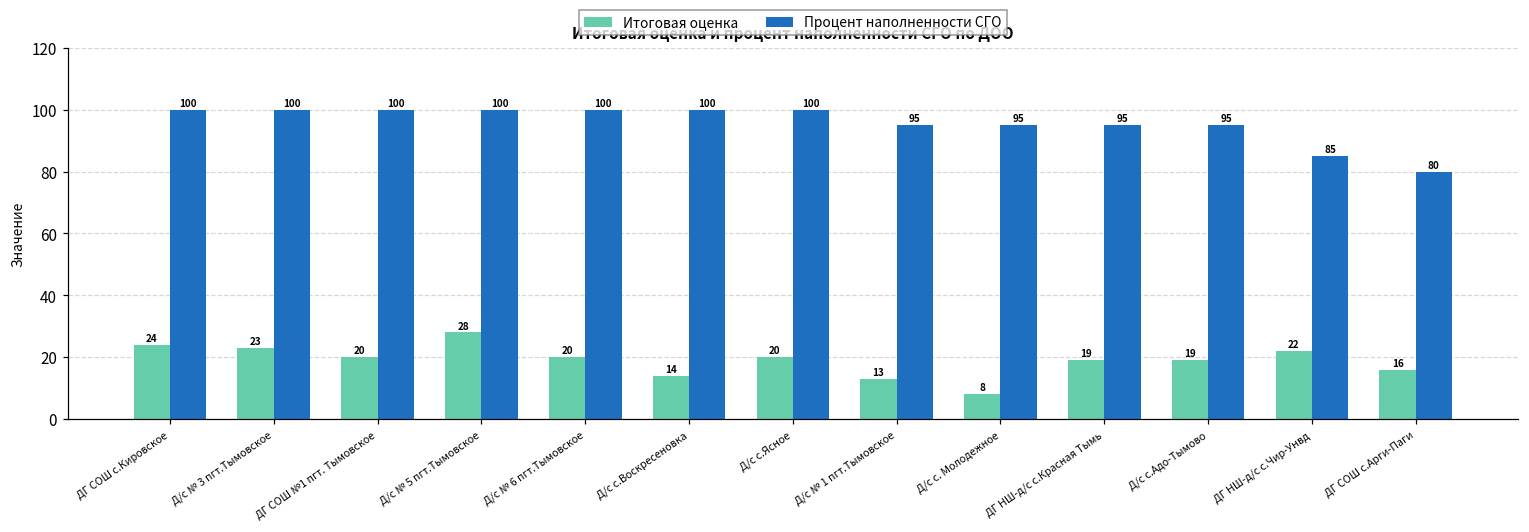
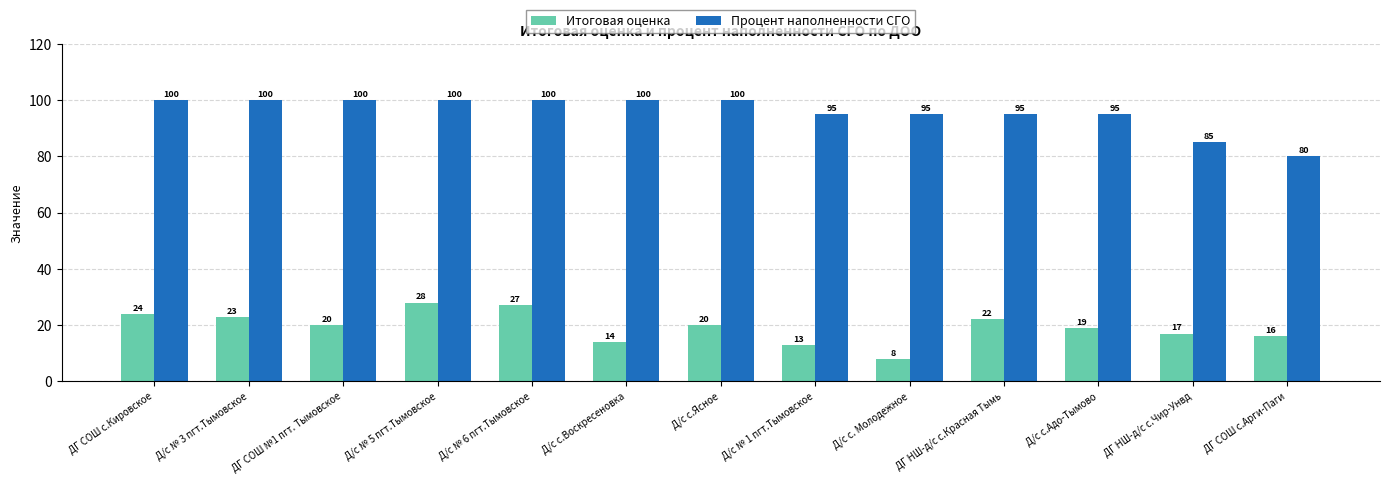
Итоговая оценка, Д/с № 6 пгт.Тымовское: 20 -> 27
Итоговая оценка, ДГ НШ-д/с с.Красная Тымь: 19 -> 22
Итоговая оценка, ДГ НШ-д/с с.Чир-Унвд: 22 -> 17
